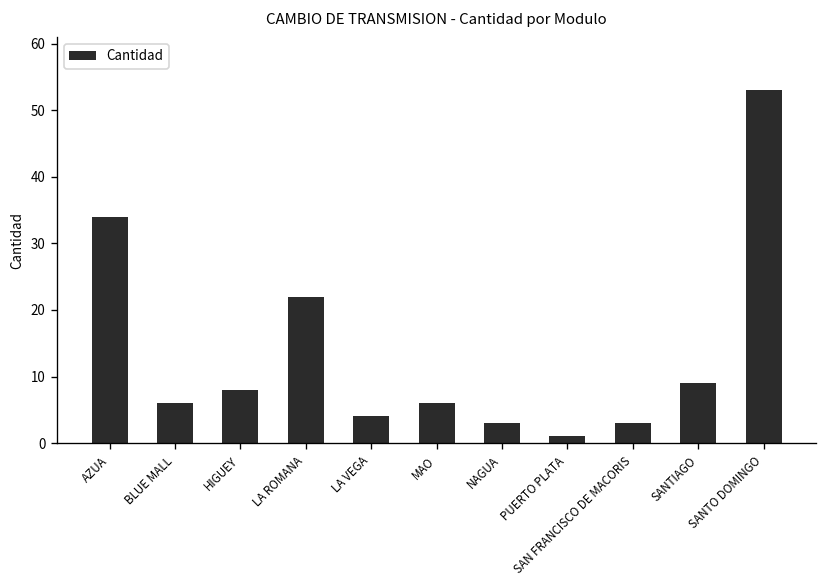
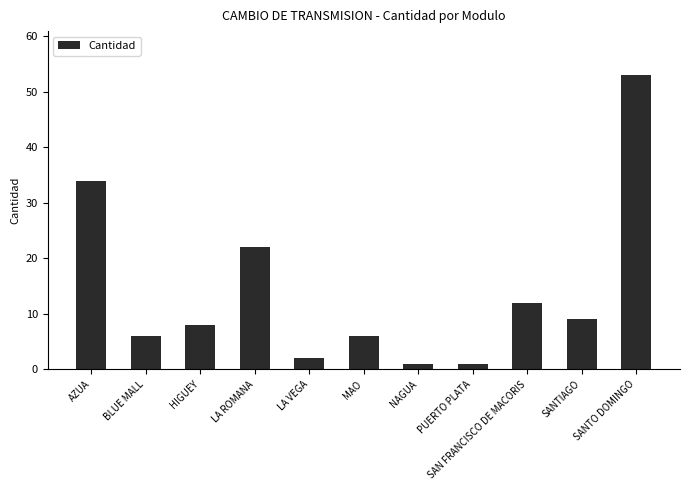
LA VEGA: 4 -> 2
NAGUA: 3 -> 1
SAN FRANCISCO DE MACORIS: 3 -> 12
